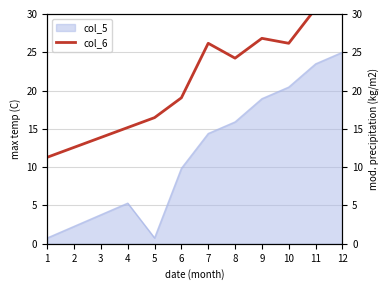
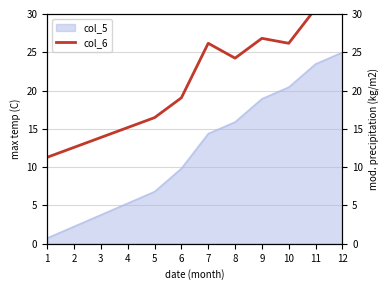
col_5, 5: 1 -> 7
